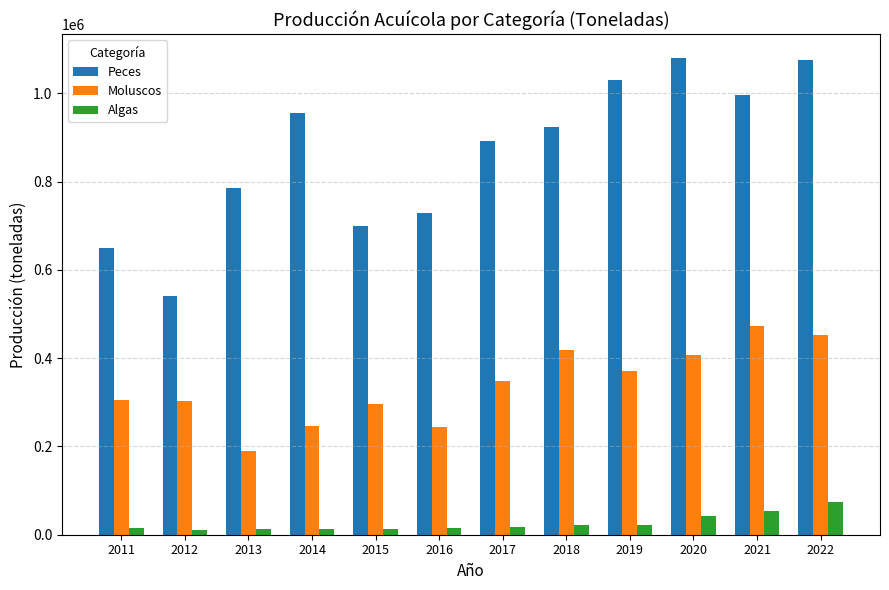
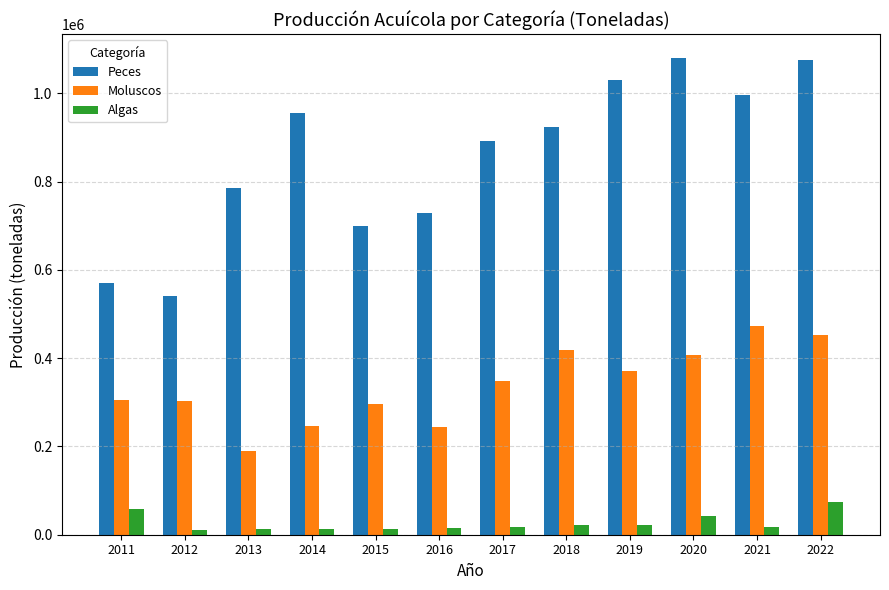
Peces, 2011: 650000 -> 570000
Algas, 2011: 10000 -> 60000
Algas, 2021: 50000 -> 20000
